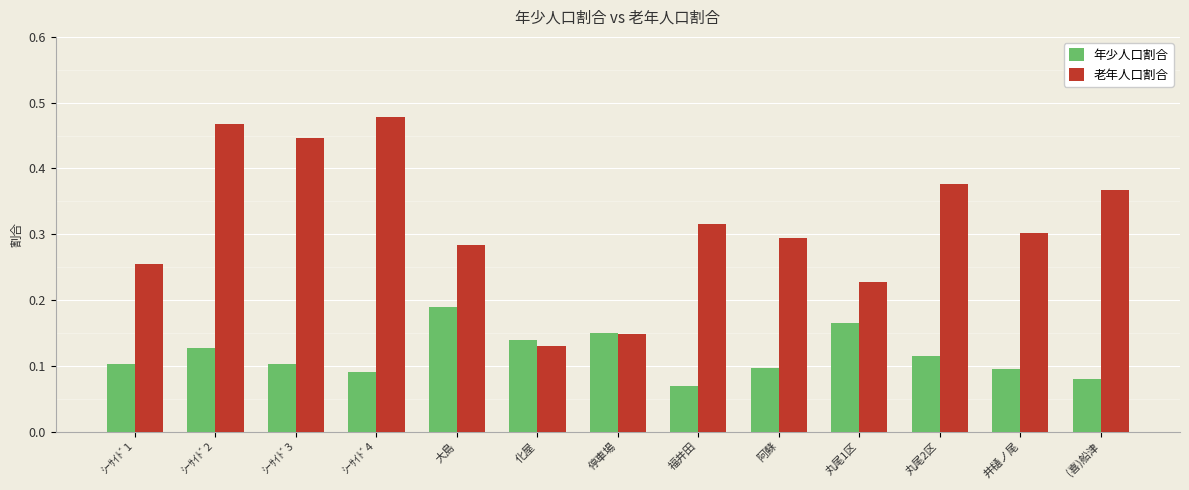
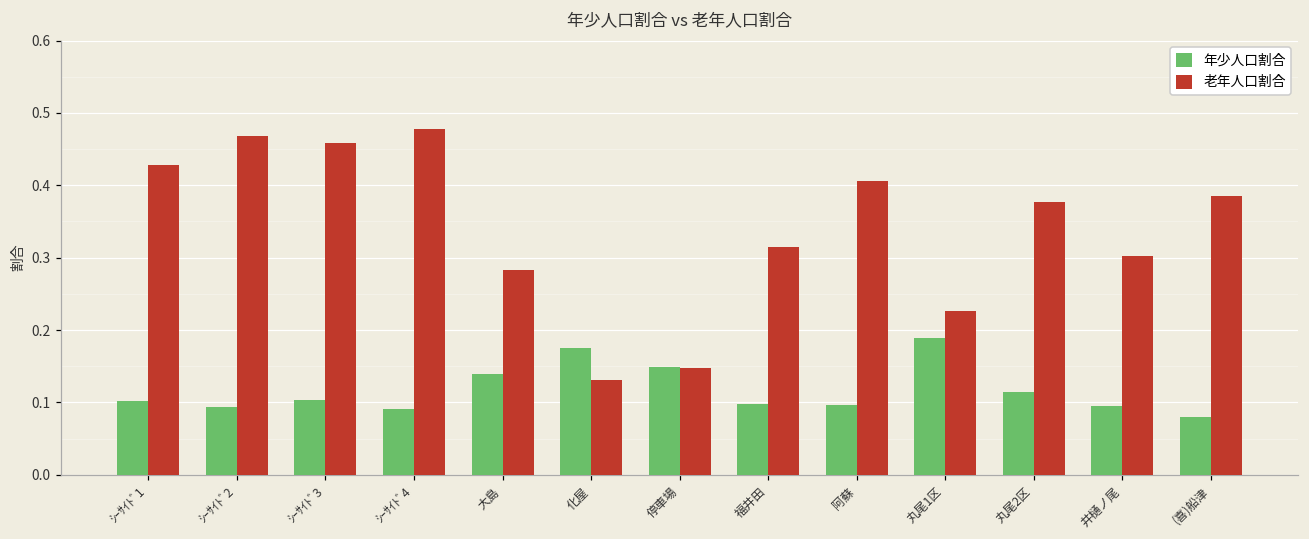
老年人口割合, ｼｰｻｲﾄﾞ1: 0.25 -> 0.43
年少人口割合, ｼｰｻｲﾄﾞ2: 0.13 -> 0.09
老年人口割合, ｼｰｻｲﾄﾞ3: 0.45 -> 0.46
年少人口割合, 大島: 0.19 -> 0.14
年少人口割合, 化屋: 0.14 -> 0.18
年少人口割合, 福井田: 0.07 -> 0.10
老年人口割合, 阿蘇: 0.29 -> 0.41
年少人口割合, 丸尾1区: 0.17 -> 0.19
老年人口割合, (喜)船津: 0.37 -> 0.39
